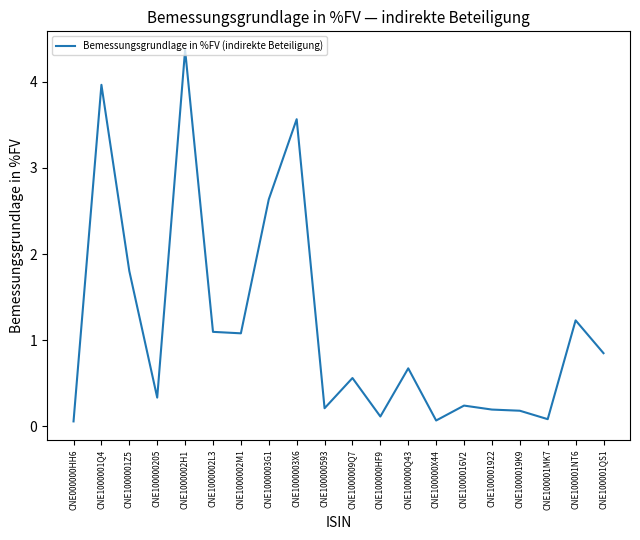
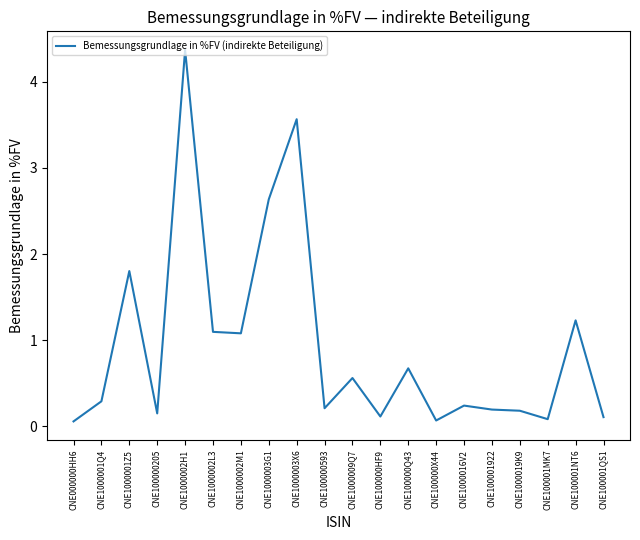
CNE1000001Q4: 4.0 -> 0.3
CNE100000205: 0.3 -> 0.1
CNE100001QS1: 0.8 -> 0.1
